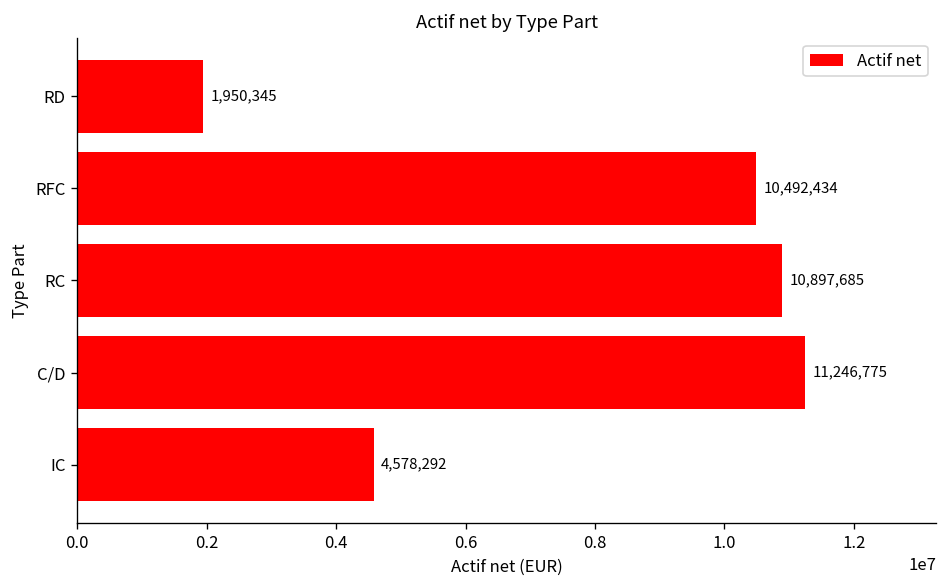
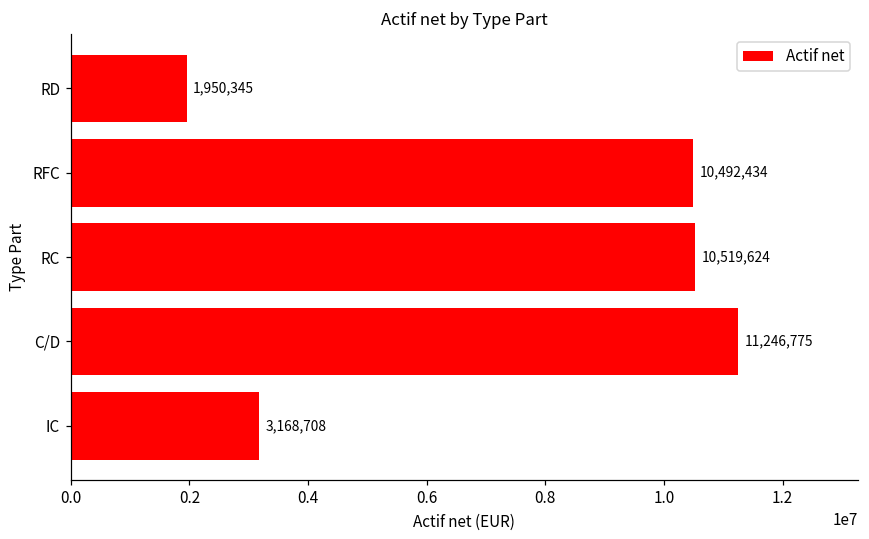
RC: 10,897,685 -> 10,519,624
IC: 4,578,292 -> 3,168,708
